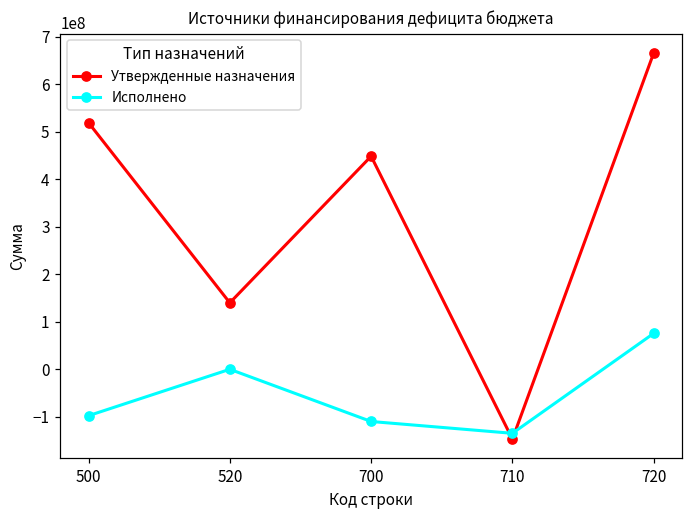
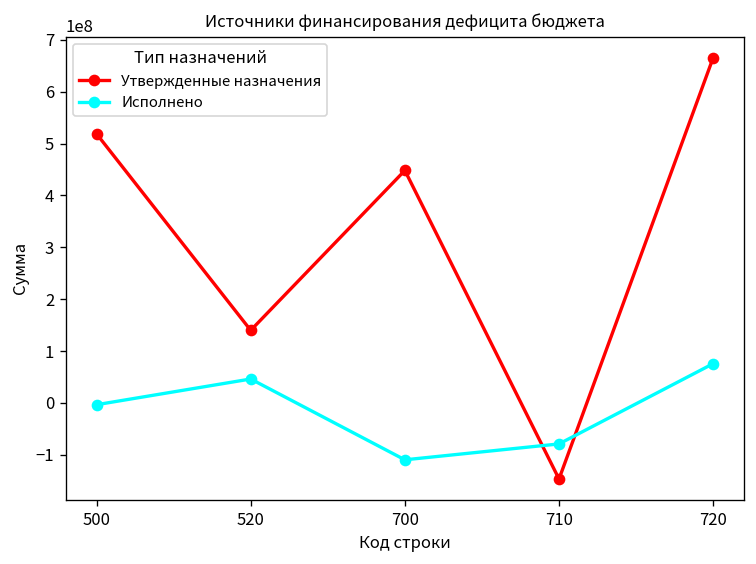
Исполнено, 500: -100000000 -> 0
Исполнено, 520: 0 -> 50000000
Исполнено, 710: -130000000 -> -80000000
